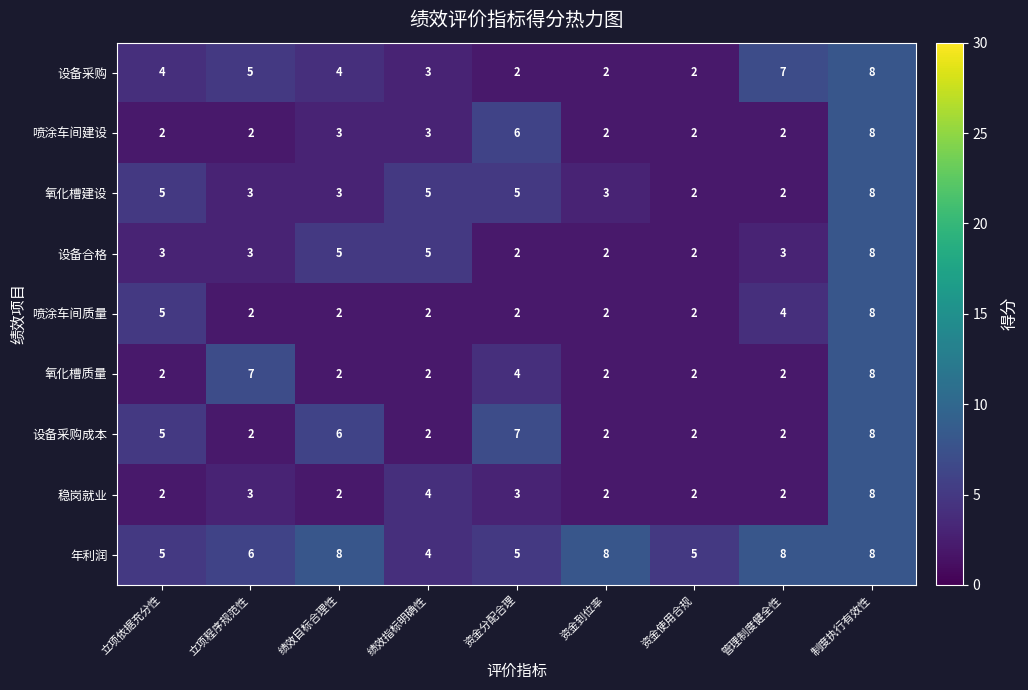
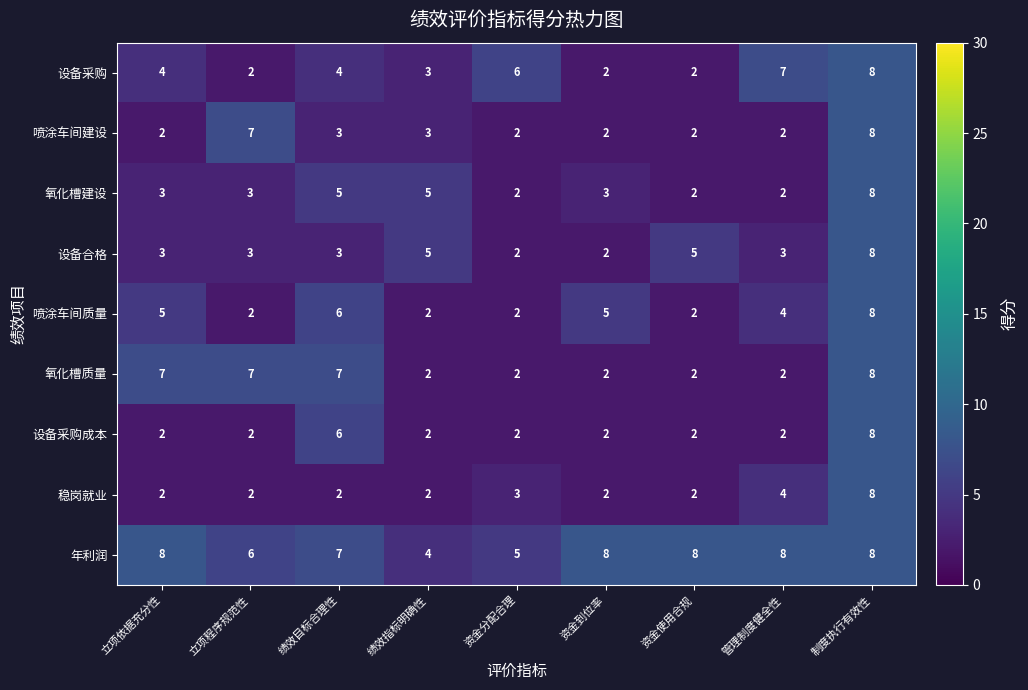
设备采购, 立项程序规范性: 5 -> 2
设备采购, 资金分配合理: 2 -> 6
喷涂车间建设, 立项程序规范性: 2 -> 7
喷涂车间建设, 资金分配合理: 6 -> 2
氧化槽建设, 立项依据充分性: 5 -> 3
氧化槽建设, 绩效目标合理性: 3 -> 5
氧化槽建设, 资金分配合理: 5 -> 2
设备合格, 绩效目标合理性: 5 -> 3
设备合格, 资金使用合规: 2 -> 5
喷涂车间质量, 绩效目标合理性: 2 -> 6
喷涂车间质量, 资金到位率: 2 -> 5
氧化槽质量, 立项依据充分性: 2 -> 7
氧化槽质量, 绩效目标合理性: 2 -> 7
氧化槽质量, 资金分配合理: 4 -> 2
设备采购成本, 立项依据充分性: 5 -> 2
设备采购成本, 资金分配合理: 7 -> 2
稳岗就业, 立项程序规范性: 3 -> 2
稳岗就业, 绩效指标明确性: 4 -> 2
稳岗就业, 管理制度健全性: 2 -> 4
年利润, 立项依据充分性: 5 -> 8
年利润, 绩效目标合理性: 8 -> 7
年利润, 资金使用合规: 5 -> 8
